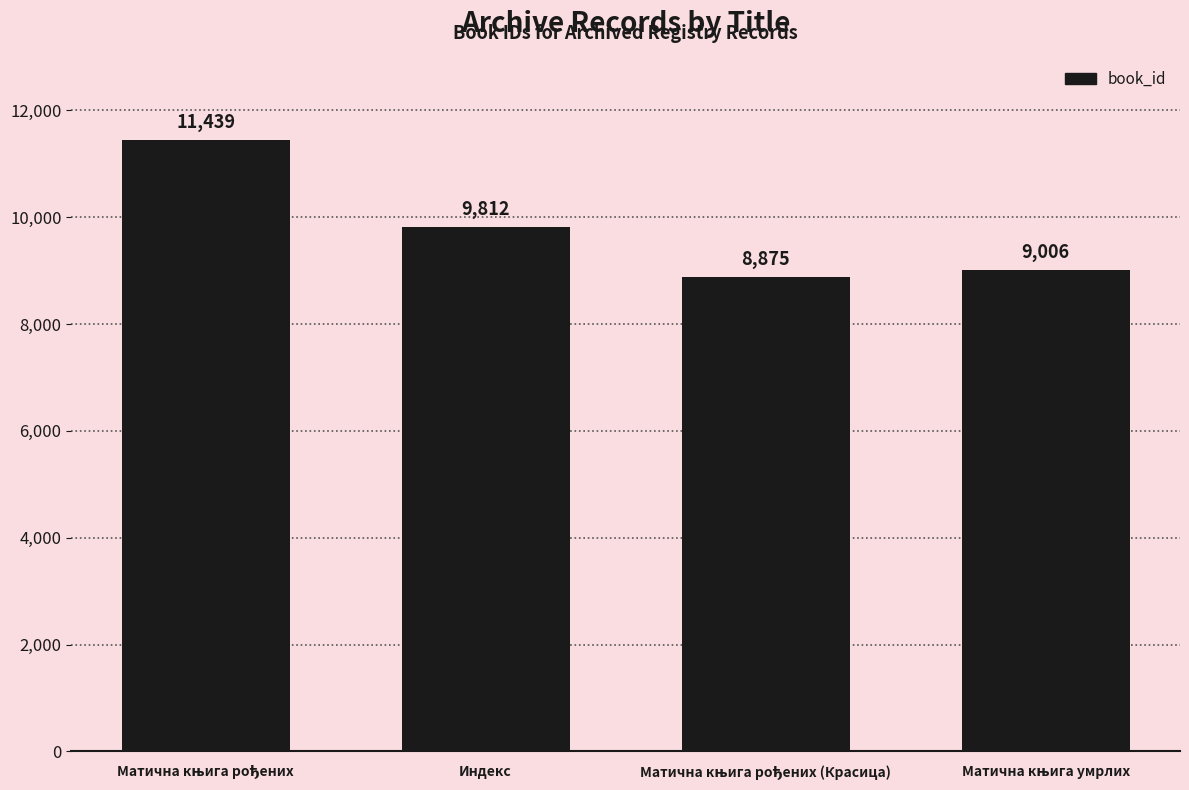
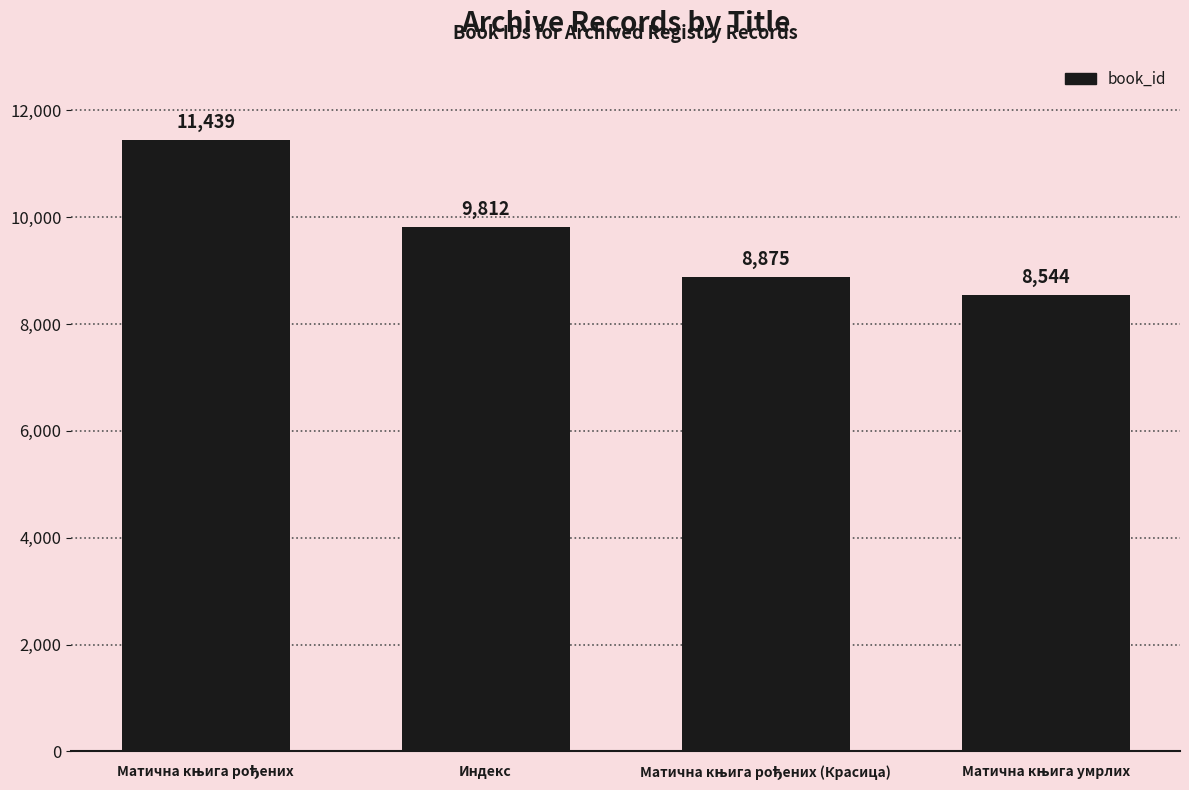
Матична књига умрлих: 9,006 -> 8,544
